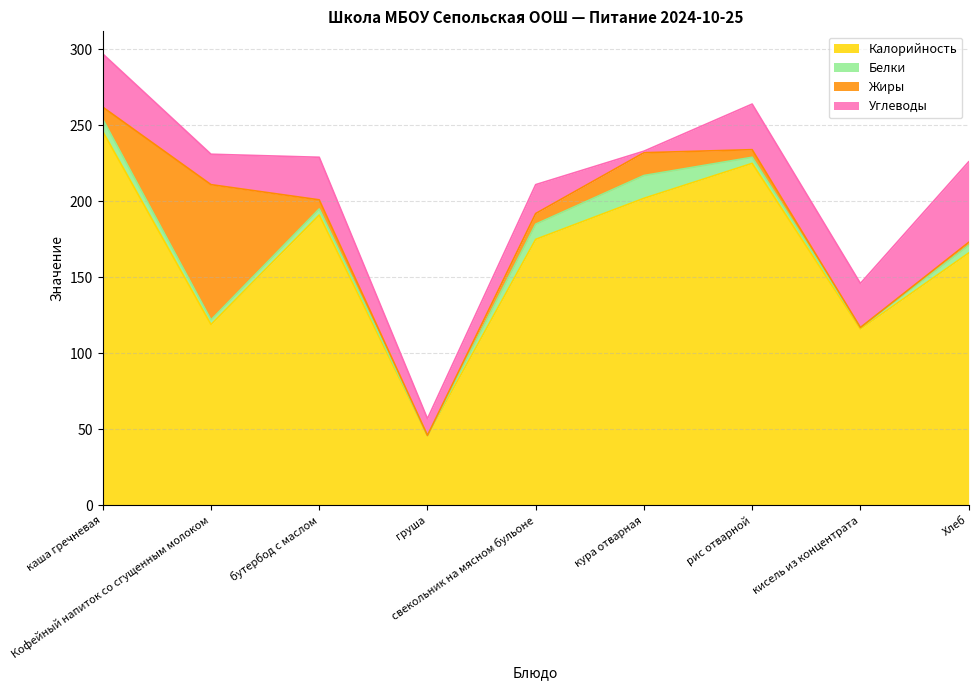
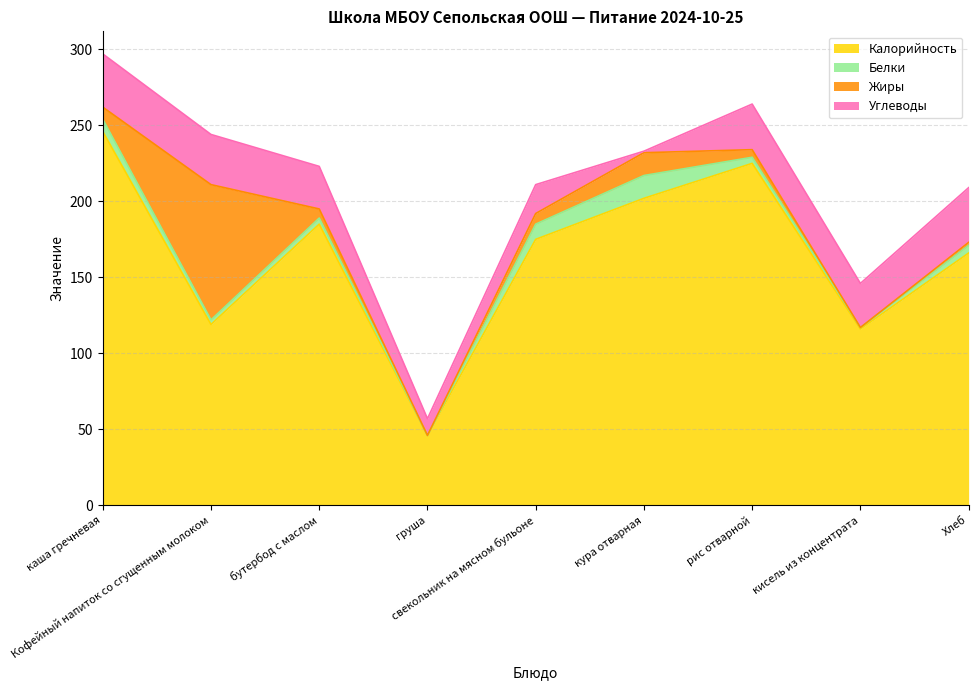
Углеводы, Кофейный напиток со сгущенным молоком: 20 -> 33
Калорийность, бутербод с маслом: 191 -> 185
Углеводы, Хлеб: 53 -> 36
